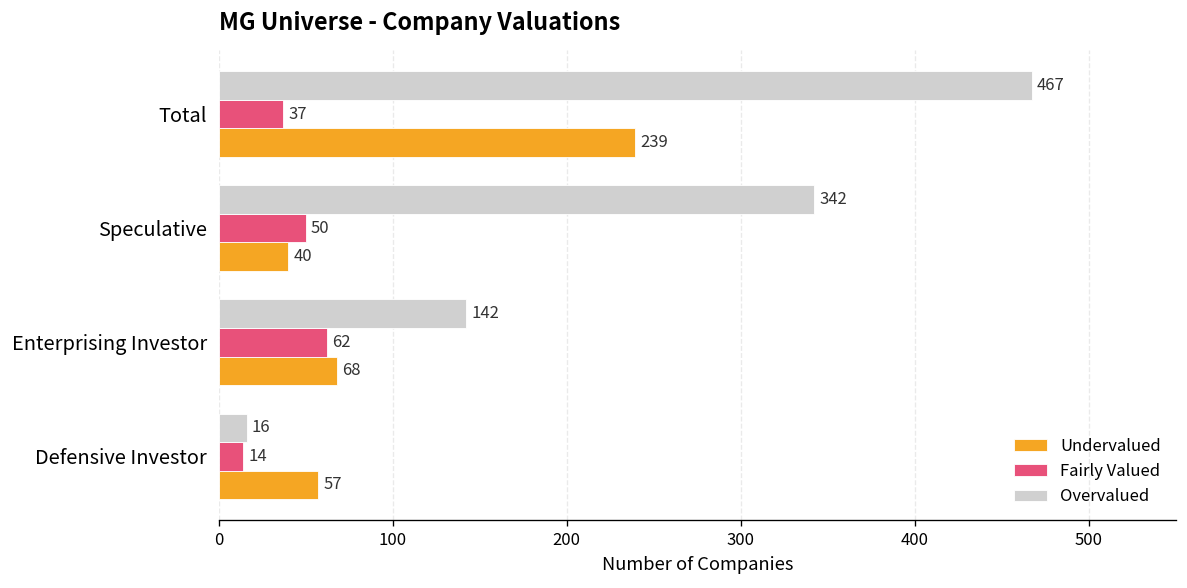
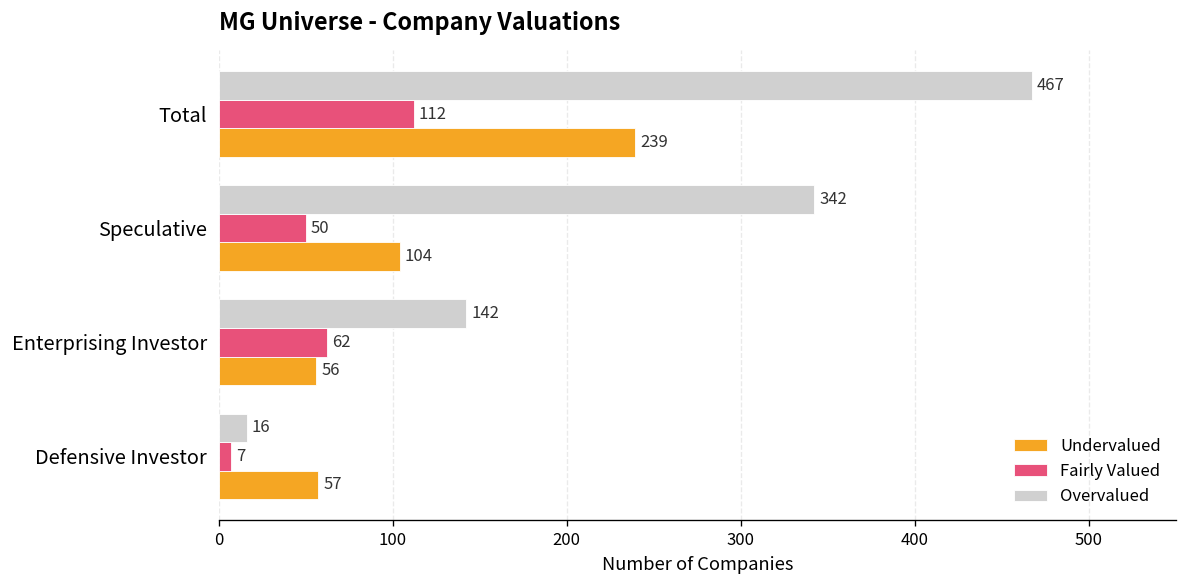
Fairly Valued, Total: 37 -> 112
Undervalued, Speculative: 40 -> 104
Undervalued, Enterprising Investor: 68 -> 56
Fairly Valued, Defensive Investor: 14 -> 7
